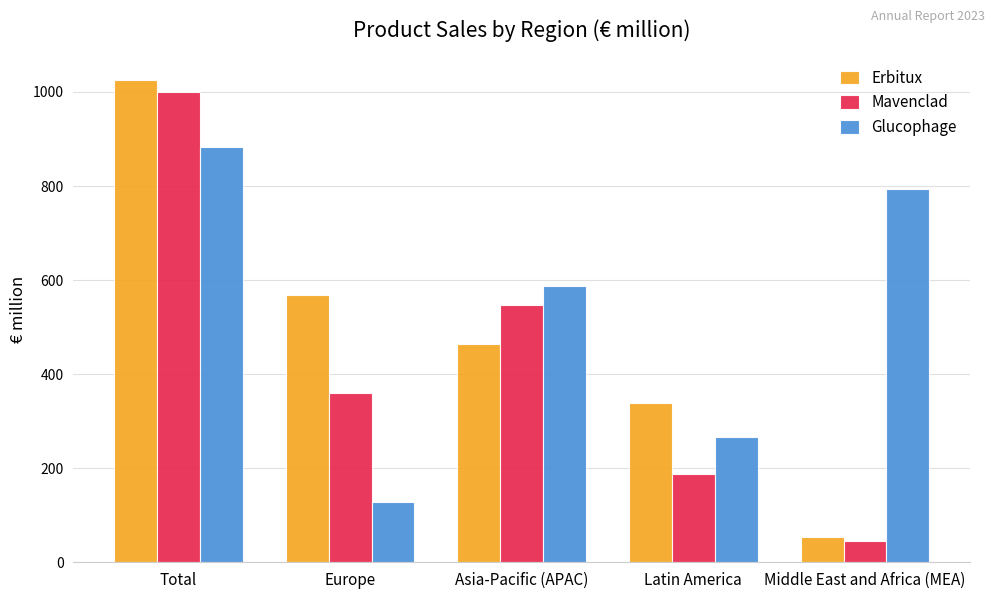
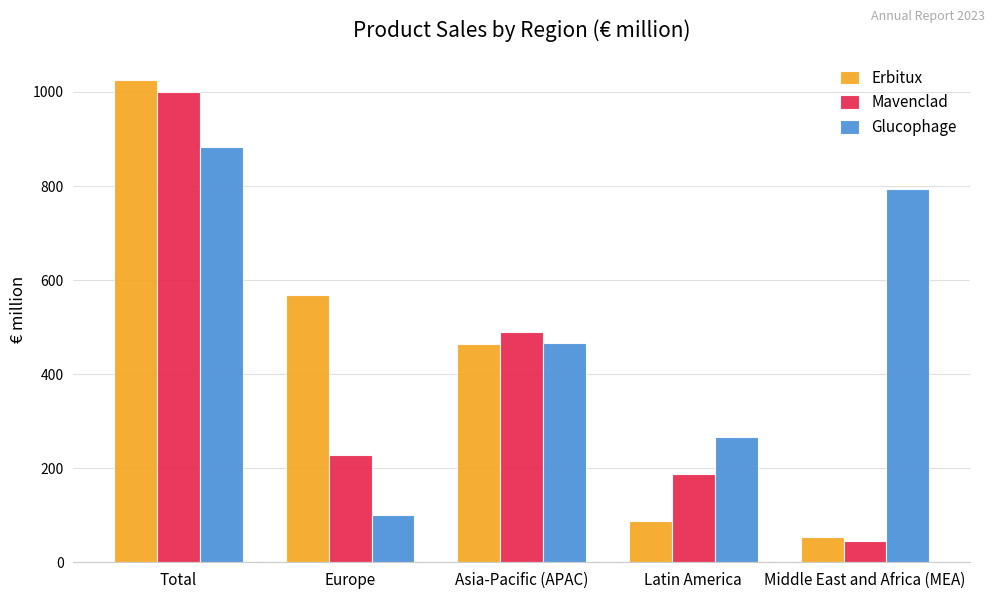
Mavenclad, Europe: 360 -> 230
Glucophage, Europe: 130 -> 100
Mavenclad, Asia-Pacific (APAC): 550 -> 490
Glucophage, Asia-Pacific (APAC): 590 -> 470
Erbitux, Latin America: 340 -> 90
